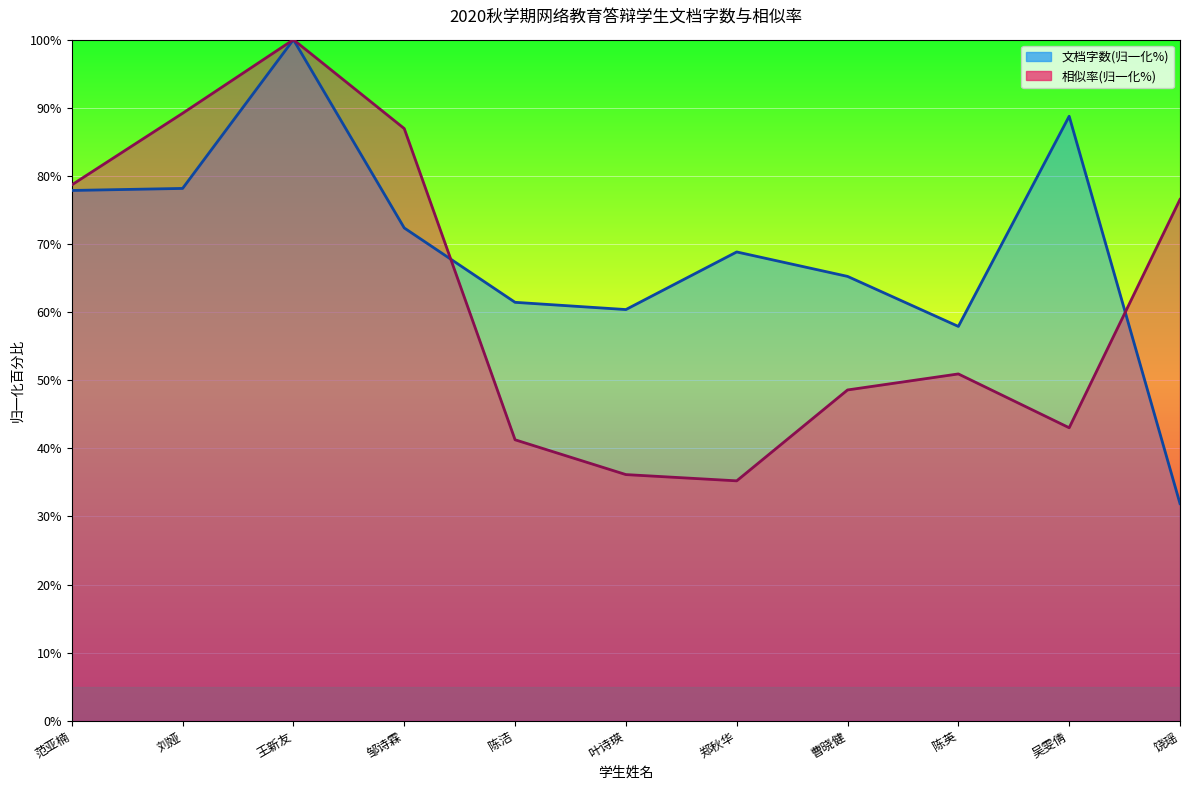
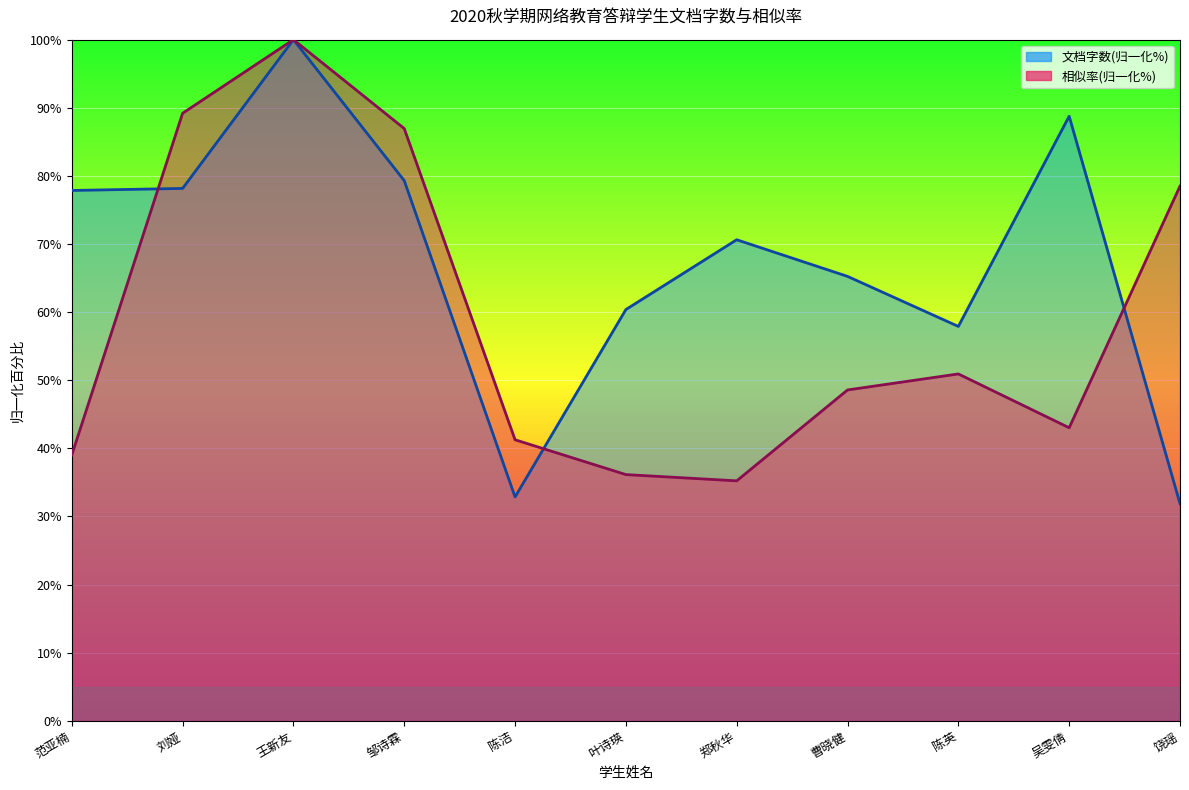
相似率(归一化%), 范亚楠: 79% -> 39%
文档字数(归一化%), 邹诗霖: 72% -> 79%
文档字数(归一化%), 陈洁: 61% -> 33%
文档字数(归一化%), 郑秋华: 69% -> 71%
相似率(归一化%), 饶瑶: 77% -> 78%
